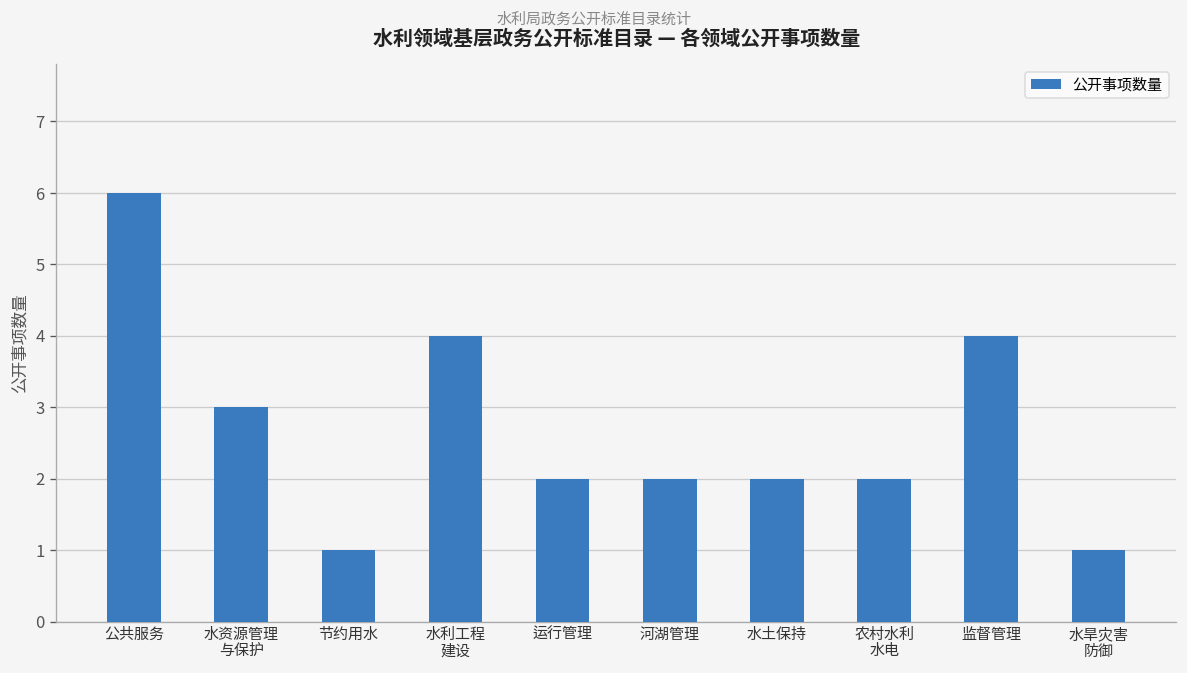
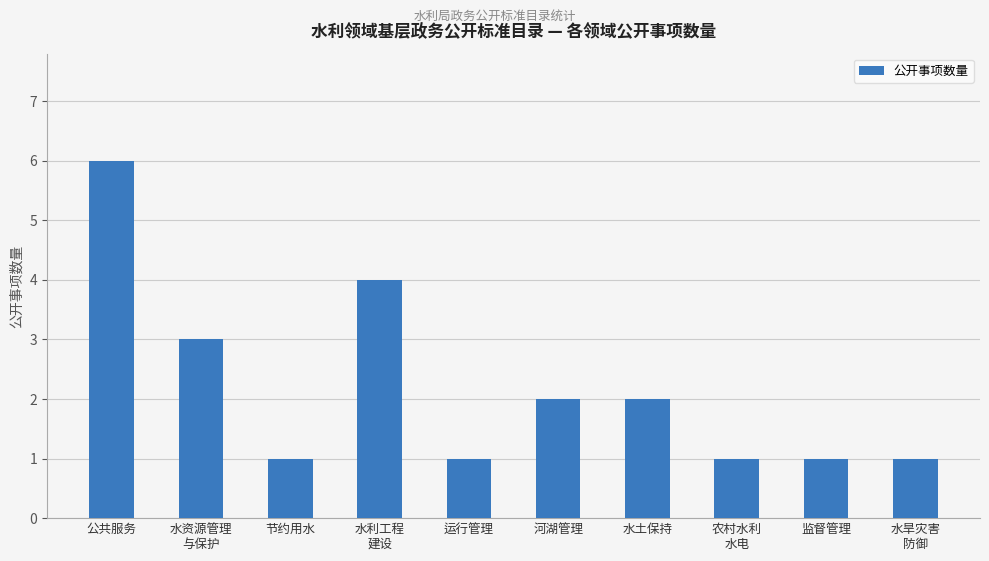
运行管理: 2 -> 1
农村水利 水电: 2 -> 1
监督管理: 4 -> 1
